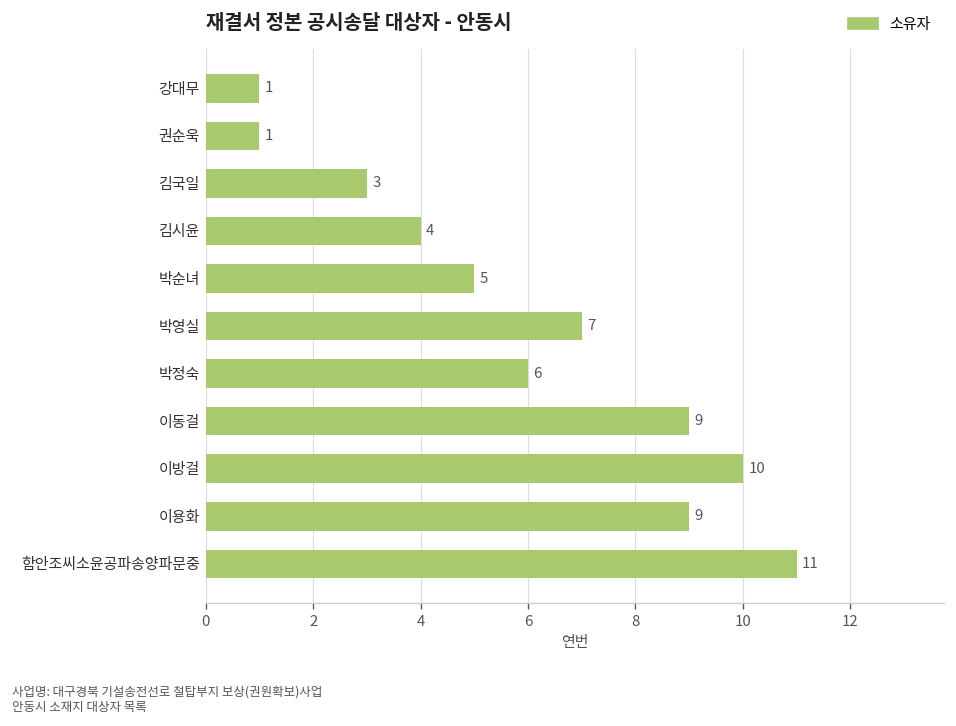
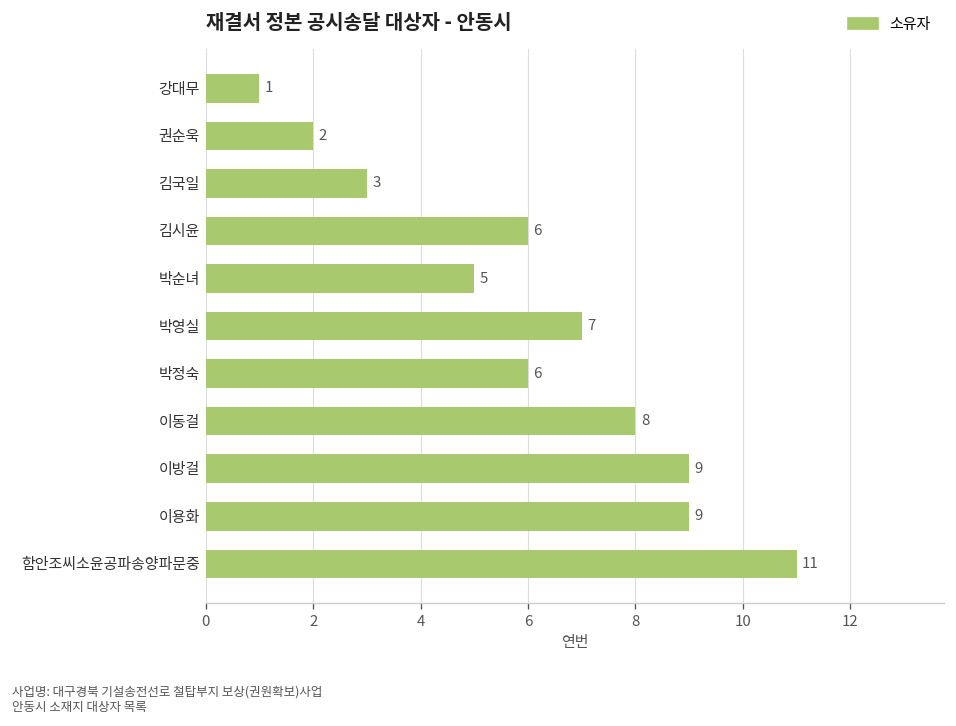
권순욱: 1 -> 2
김시윤: 4 -> 6
이동걸: 9 -> 8
이방걸: 10 -> 9
